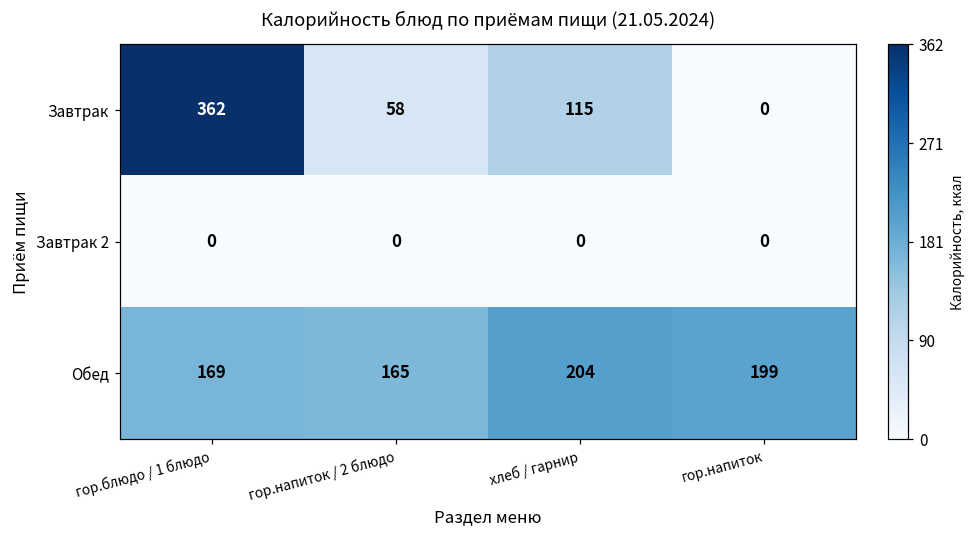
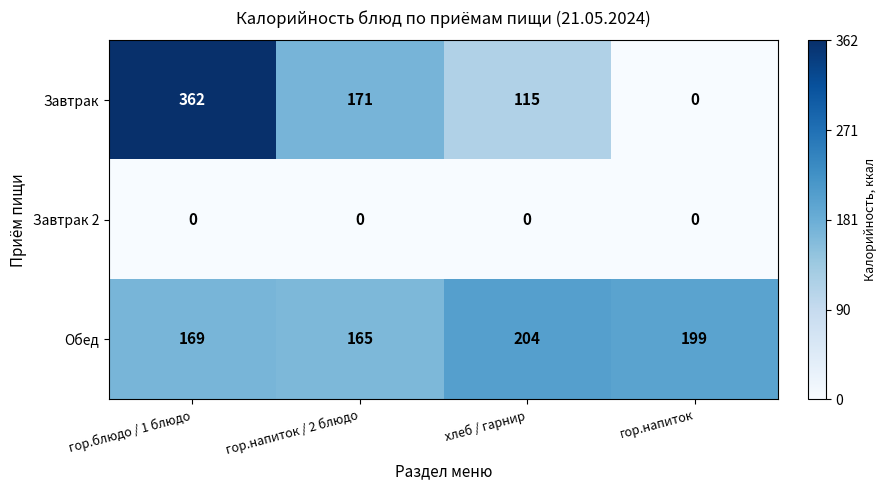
Завтрак, гор.напиток / 2 блюдо: 58 -> 171
